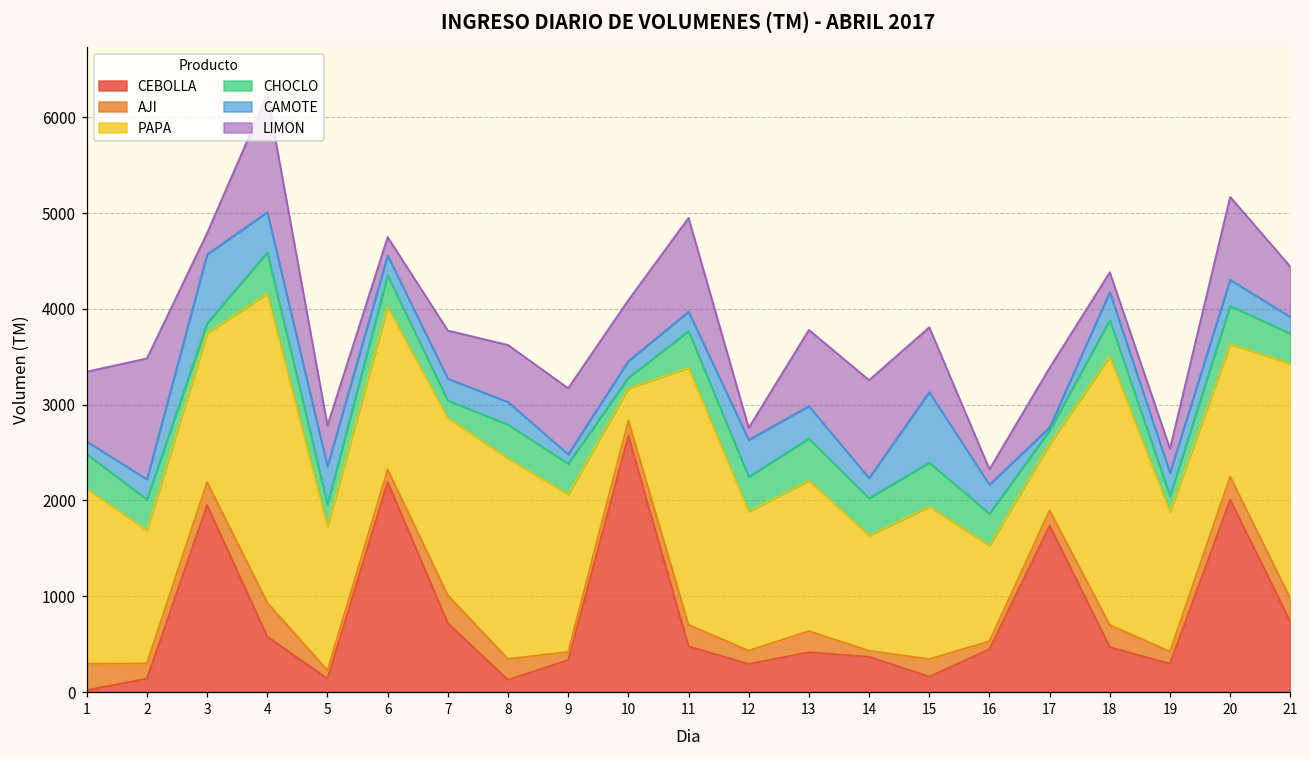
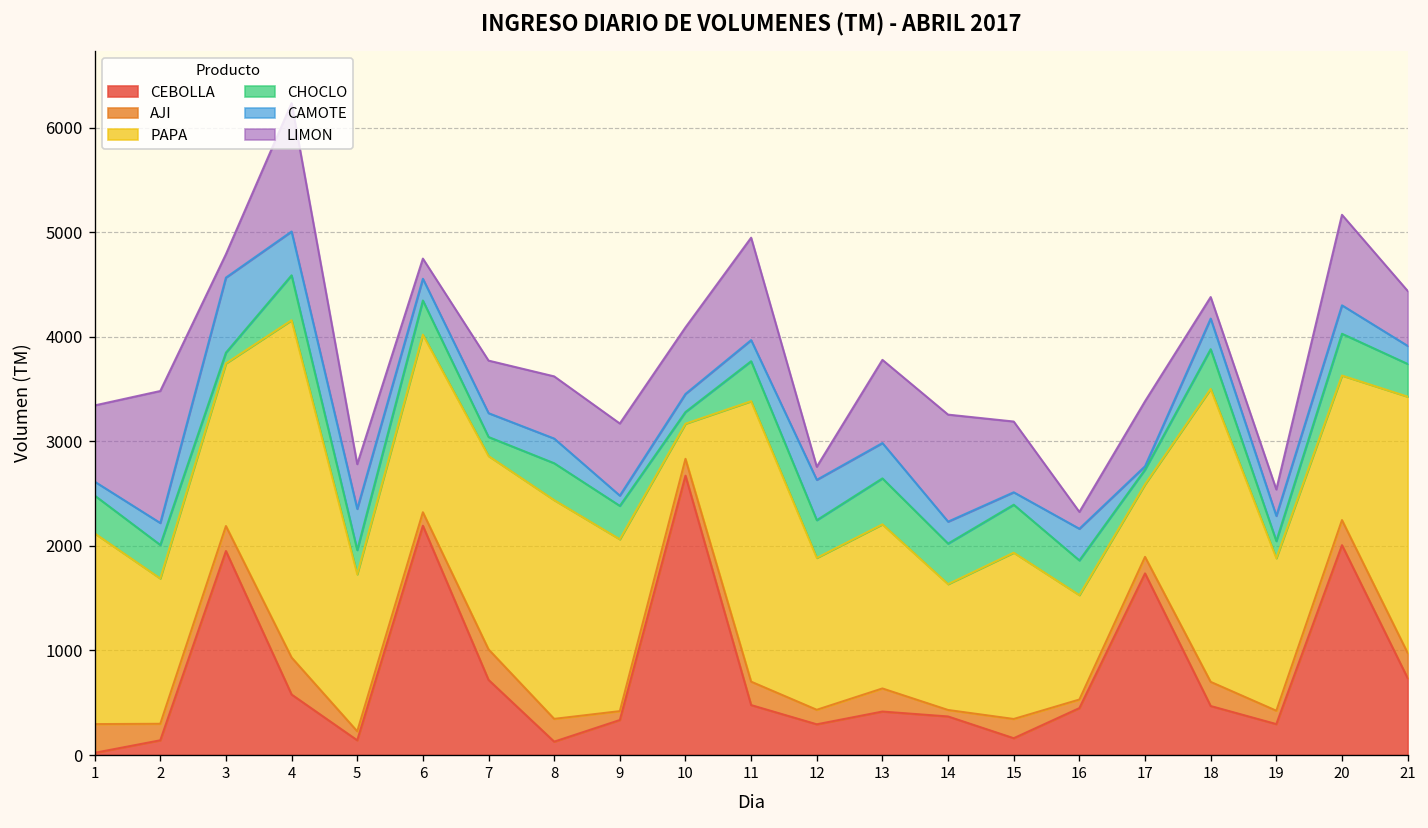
CAMOTE, 15: 700 -> 100
